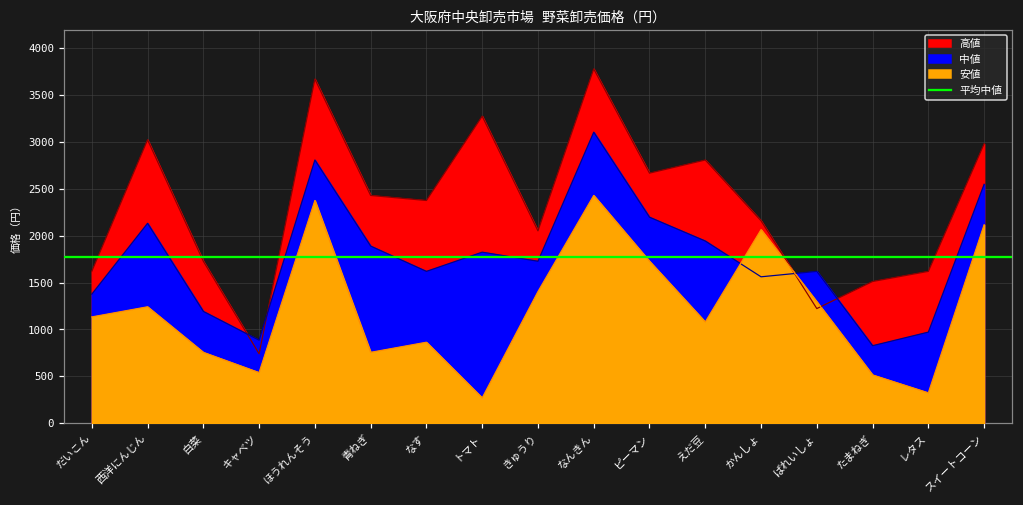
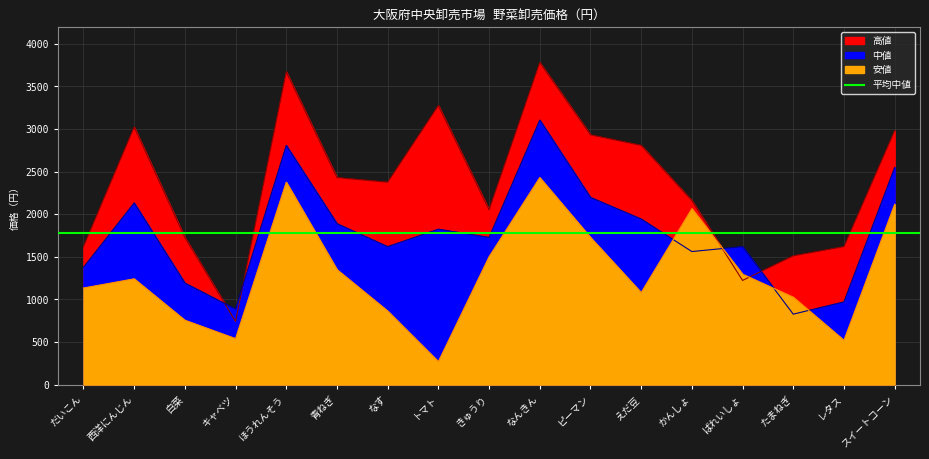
安値, 青ねぎ: 800 -> 1400
安値, きゅうり: 1400 -> 1500
高値, ピーマン: 2700 -> 2900
安値, たまねぎ: 500 -> 1000
安値, レタス: 300 -> 500
